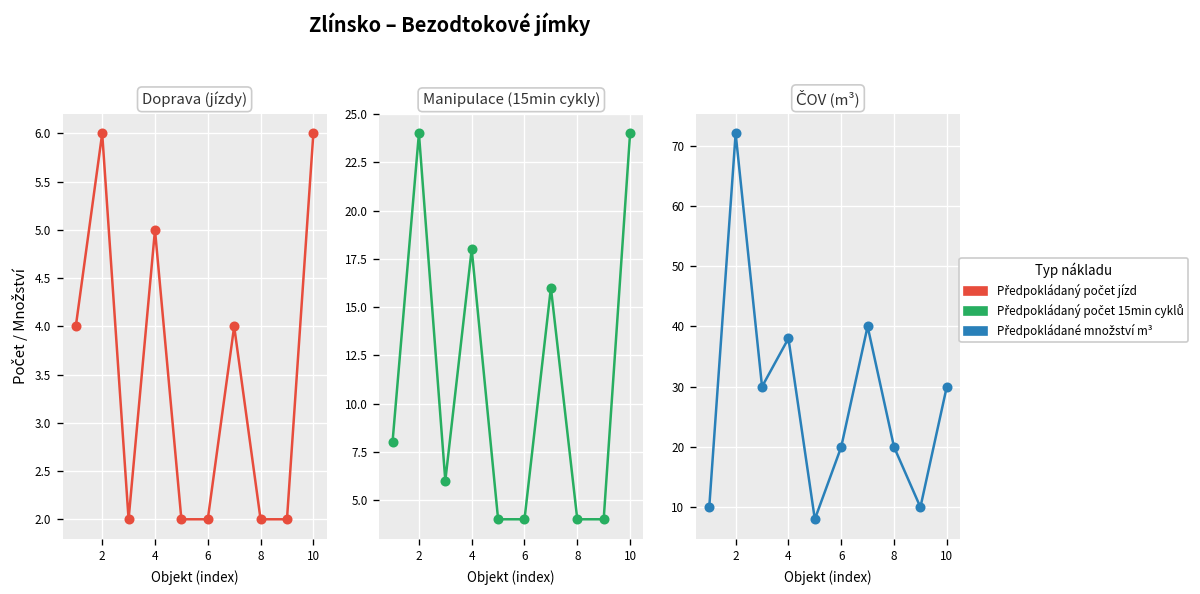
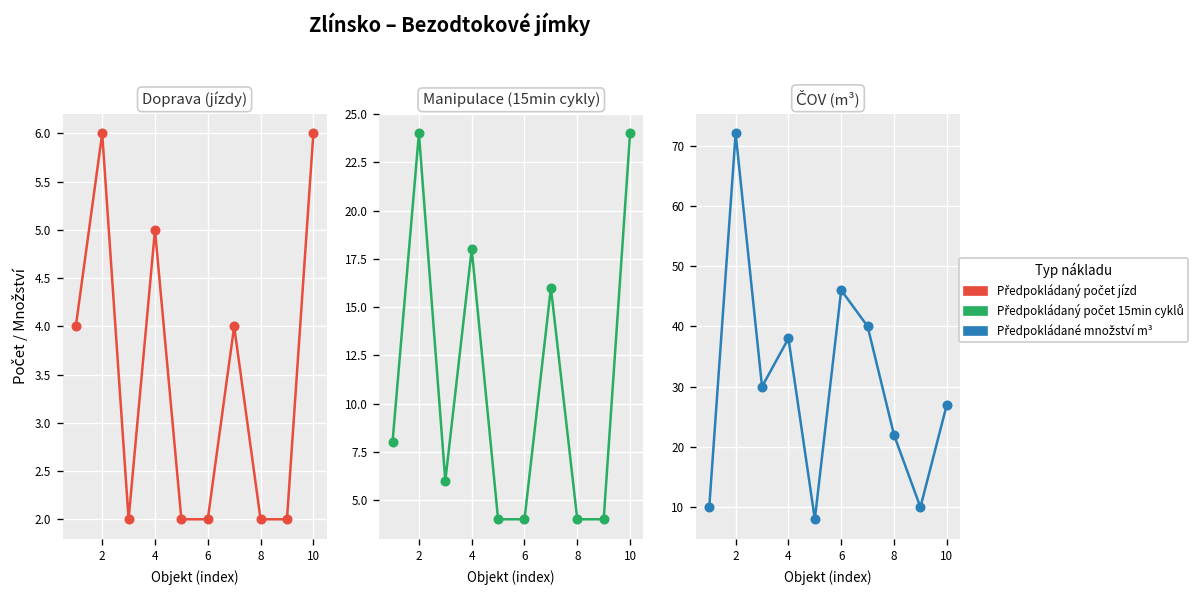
ČOV (m³), 6: 20 -> 46
ČOV (m³), 8: 20 -> 22
ČOV (m³), 10: 30 -> 27
